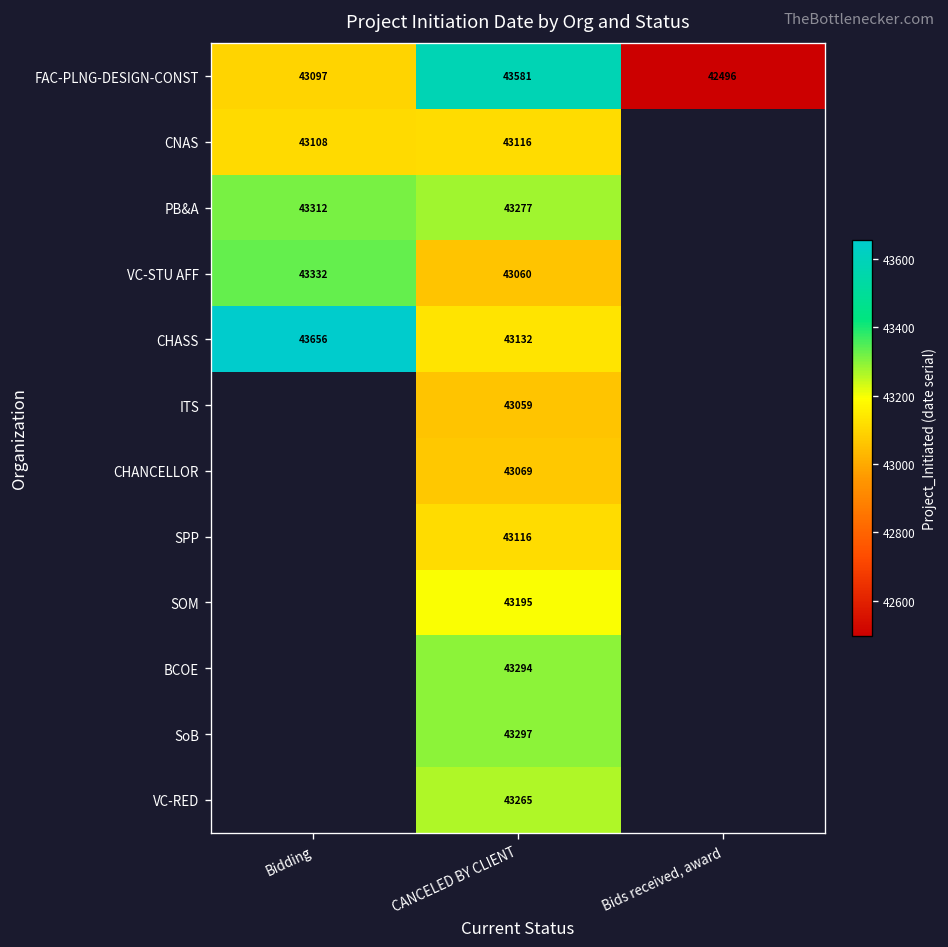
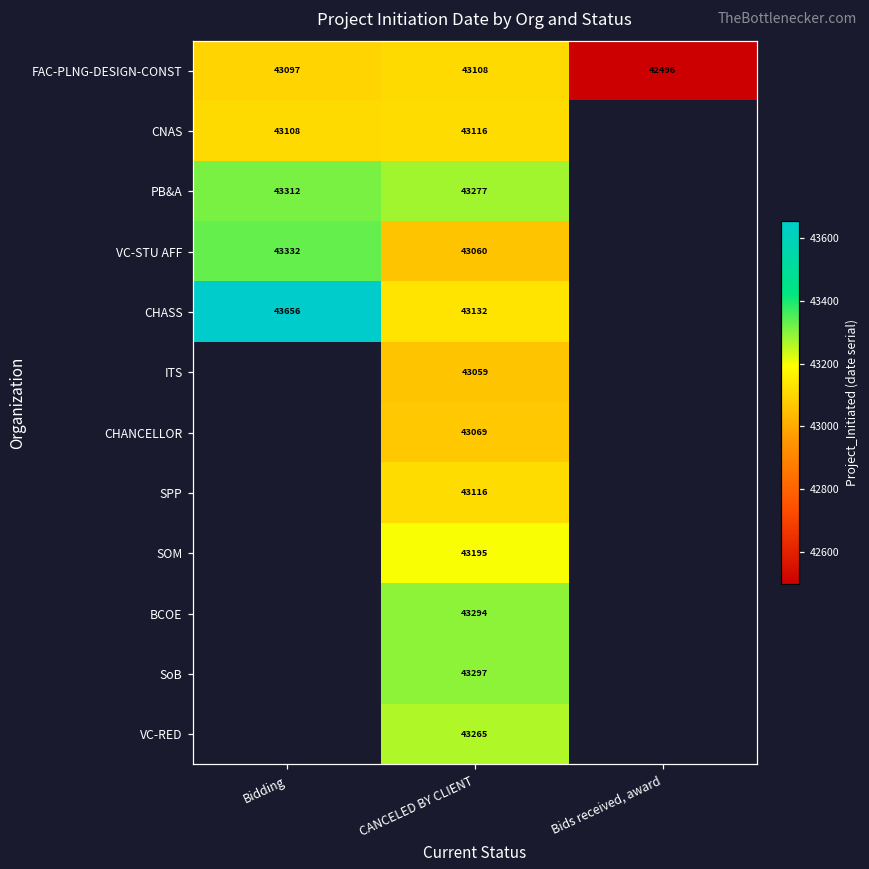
FAC-PLNG-DESIGN-CONST, CANCELED BY CLIENT: 43581 -> 43108
